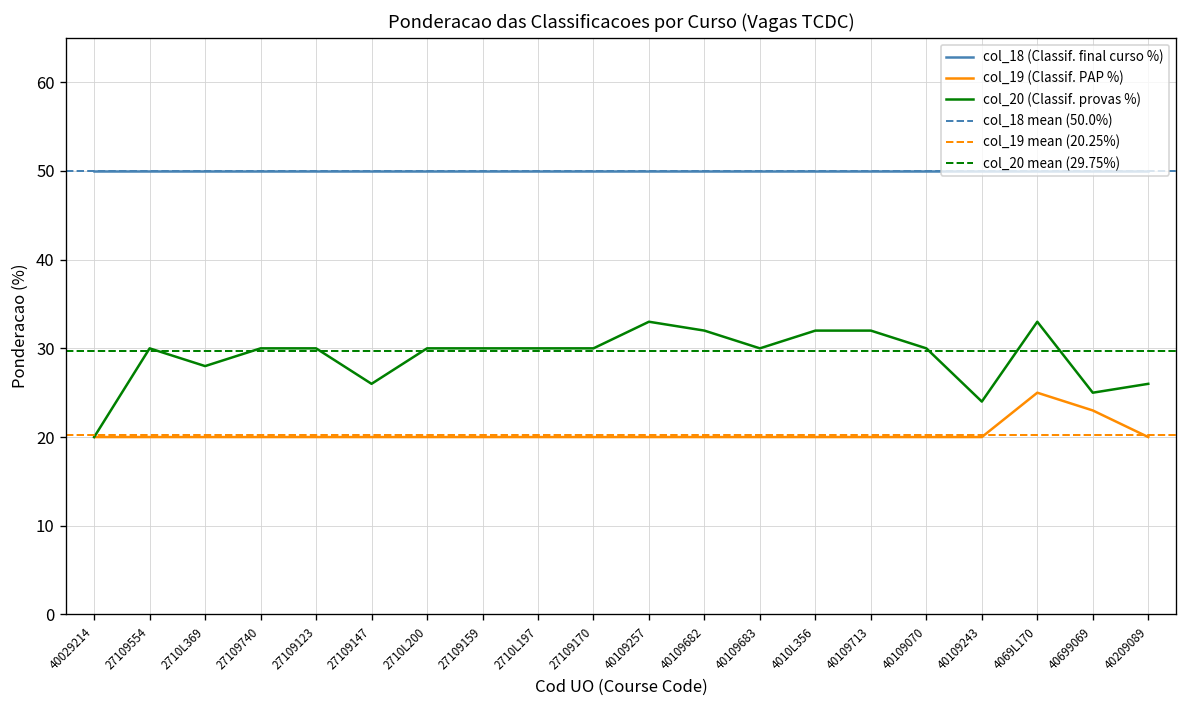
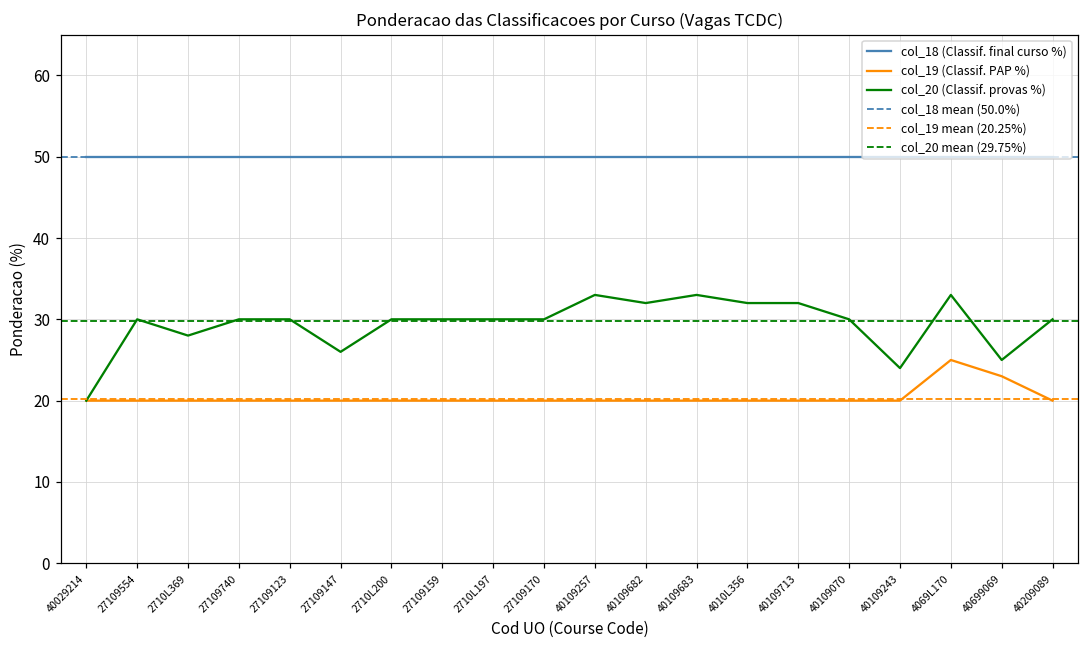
col_20 (Classif. provas %), 40109683: 30 -> 33
col_20 (Classif. provas %), 40209089: 26 -> 30
